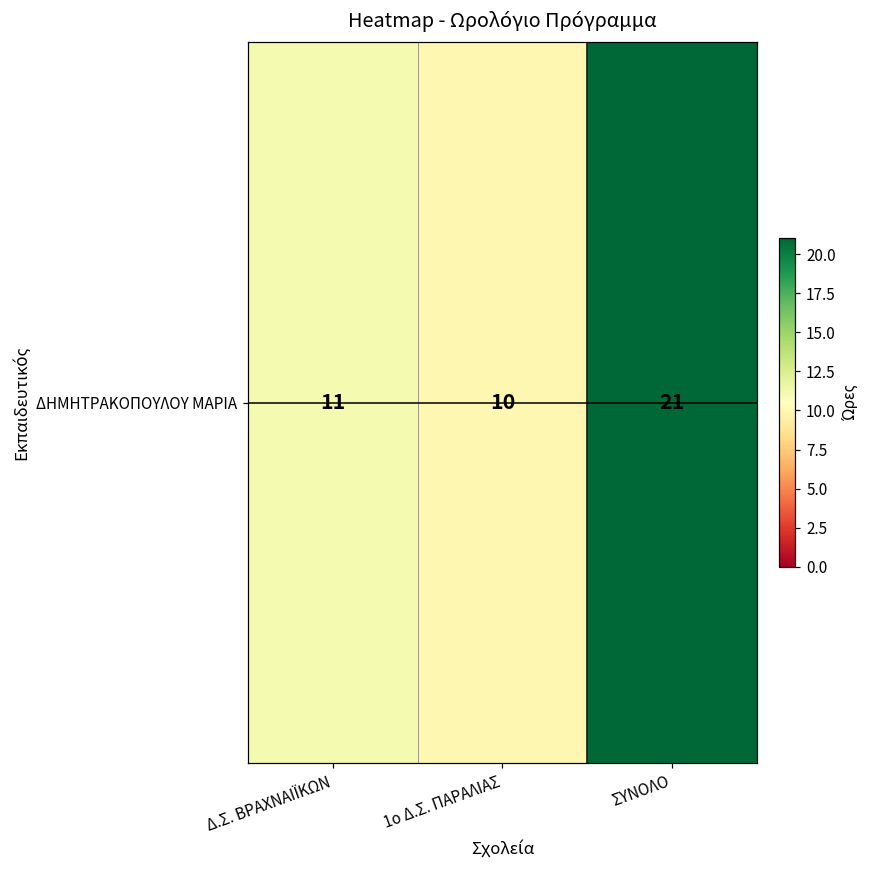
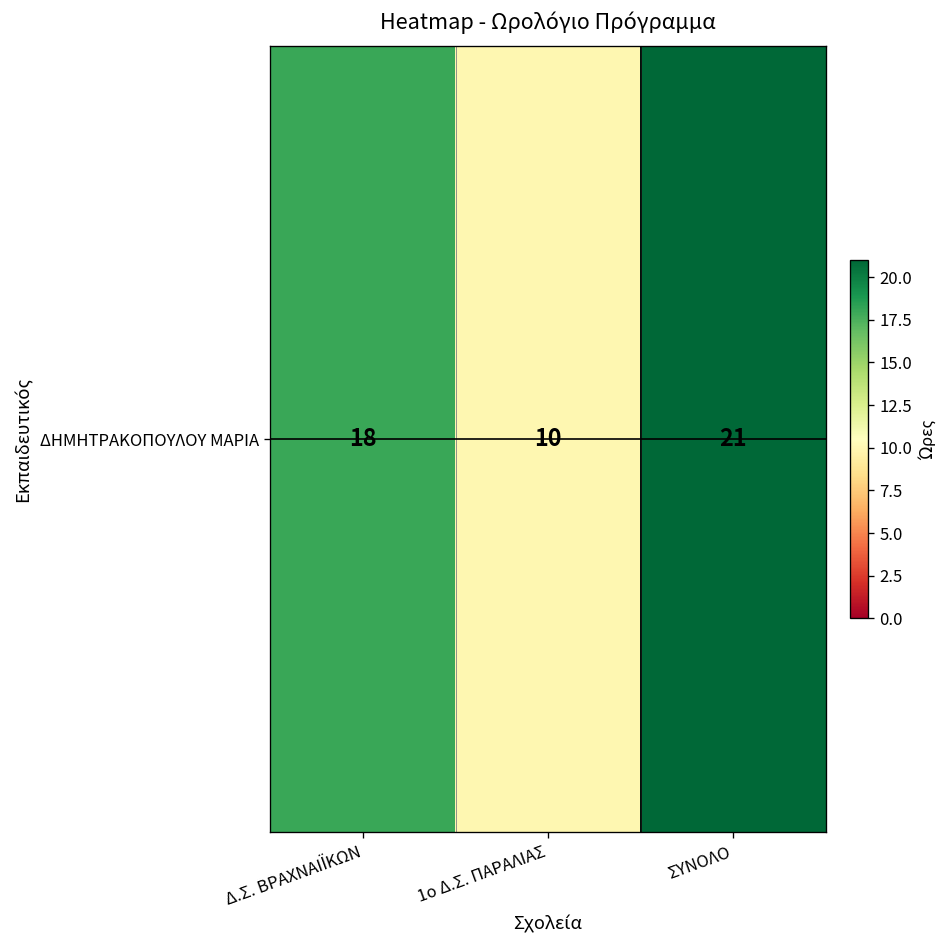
ΔΗΜΗΤΡΑΚΟΠΟΥΛΟΥ ΜΑΡΙΑ, Δ.Σ. ΒΡΑΧΝΑΙΪΚΩΝ: 11 -> 18
